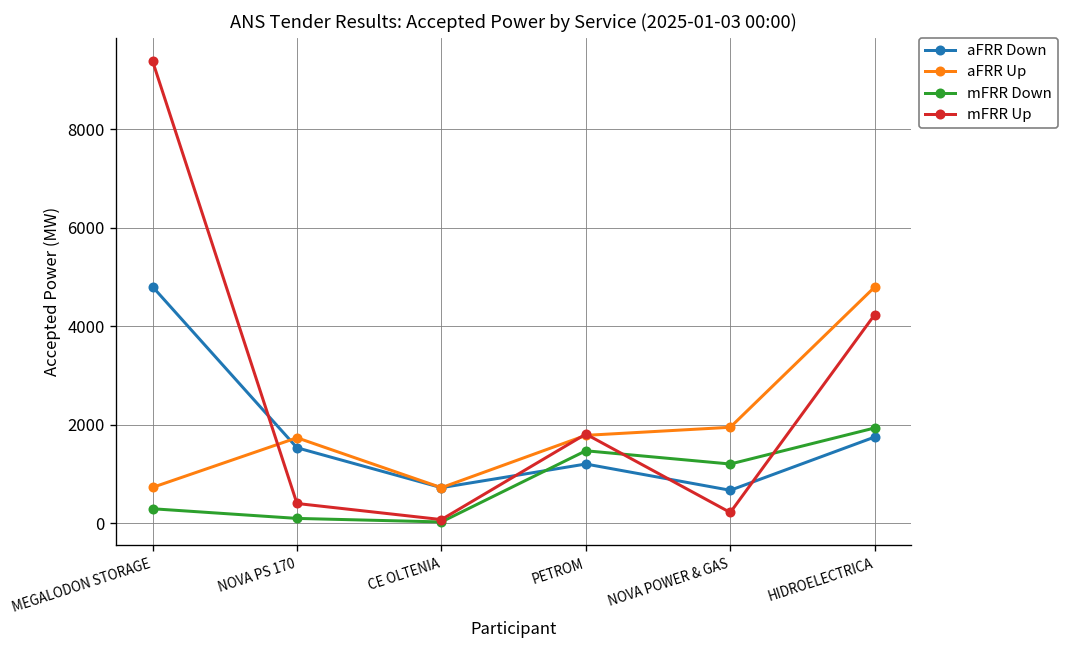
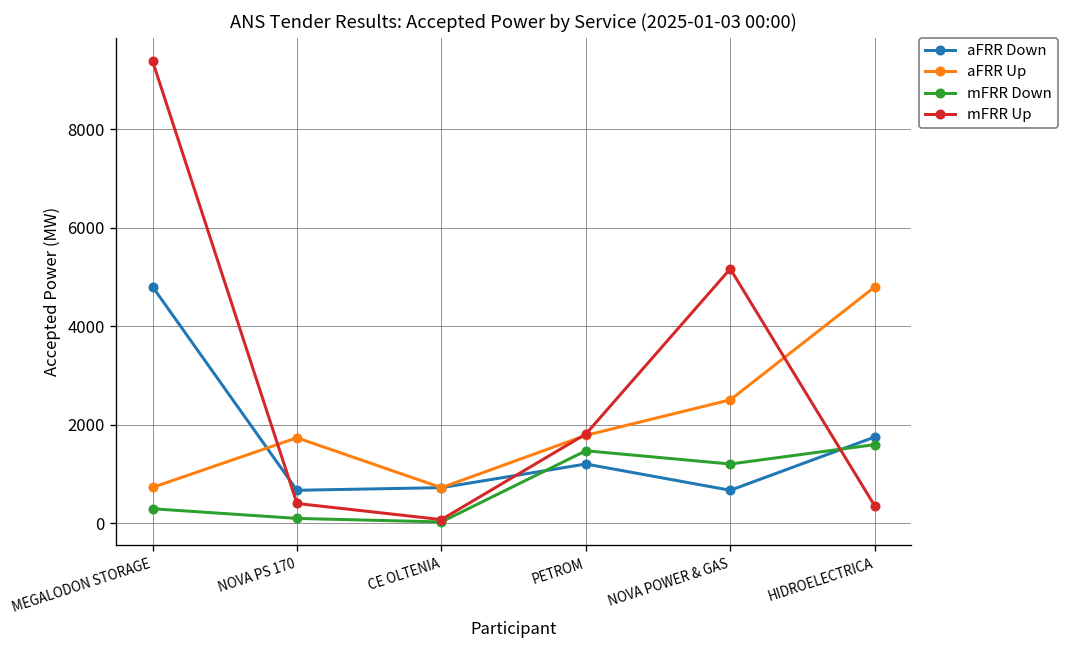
aFRR Down, NOVA PS 170: 1500 -> 700
aFRR Up, NOVA POWER & GAS: 1900 -> 2500
mFRR Up, NOVA POWER & GAS: 200 -> 5200
mFRR Down, HIDROELECTRICA: 1900 -> 1600
mFRR Up, HIDROELECTRICA: 4200 -> 400
